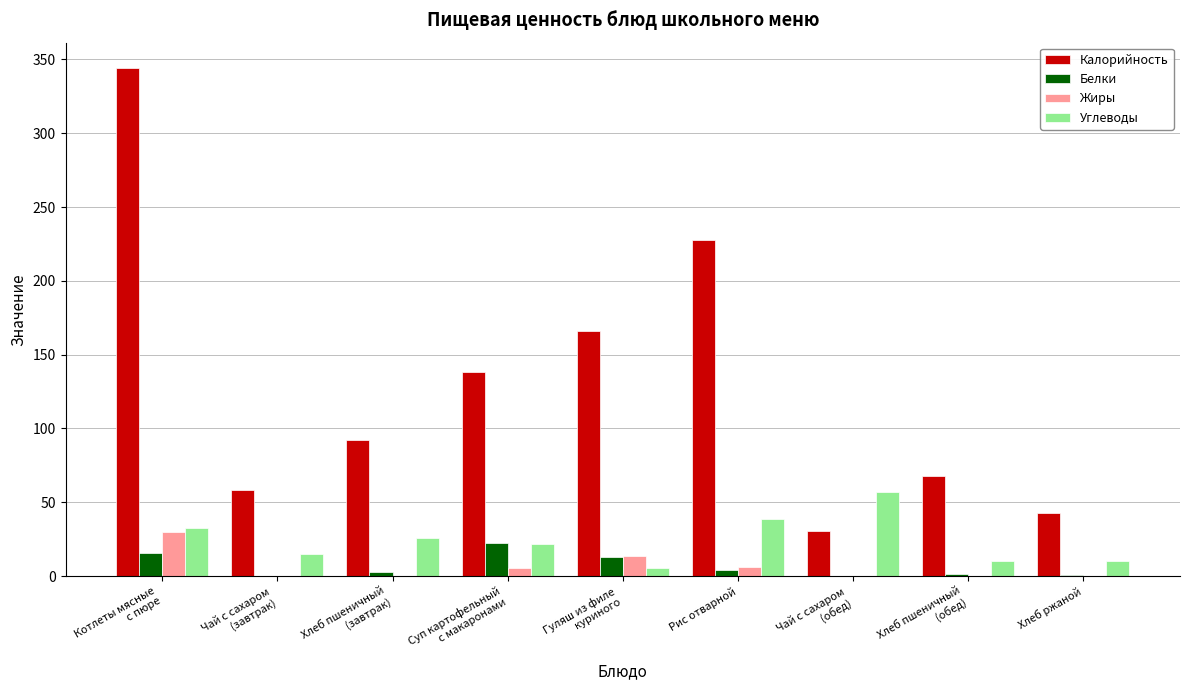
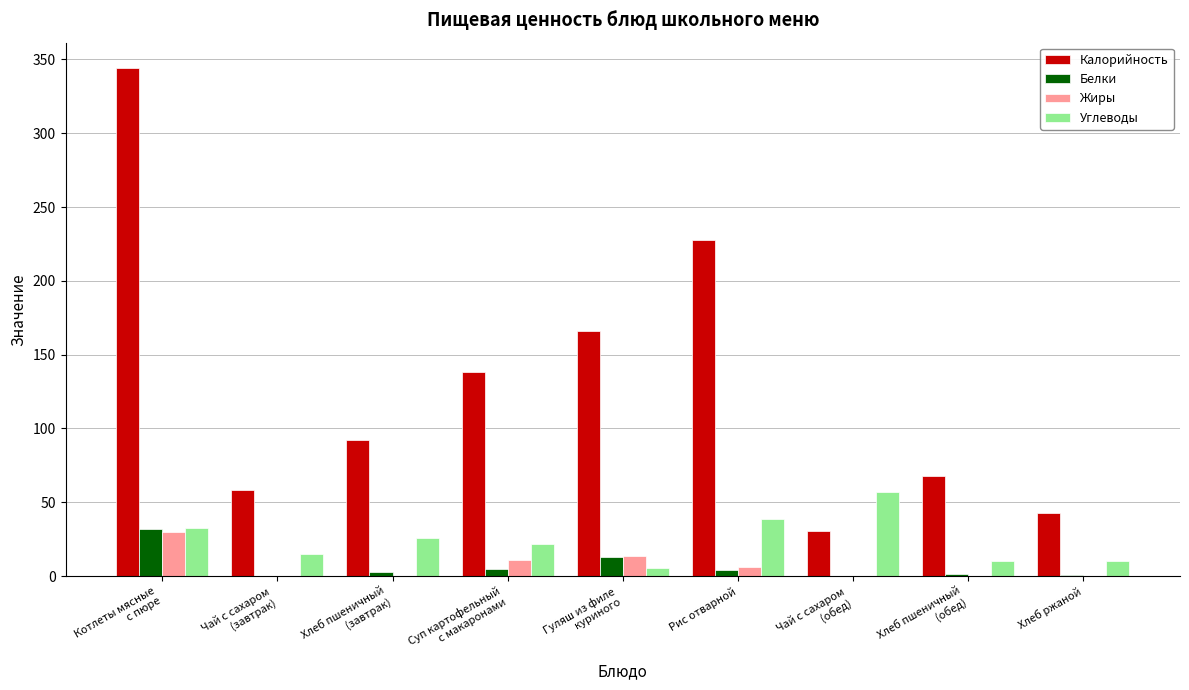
Белки, Котлеты мясные с пюре: 16 -> 32
Белки, Суп картофельный с макаронами: 23 -> 5
Жиры, Суп картофельный с макаронами: 6 -> 11
